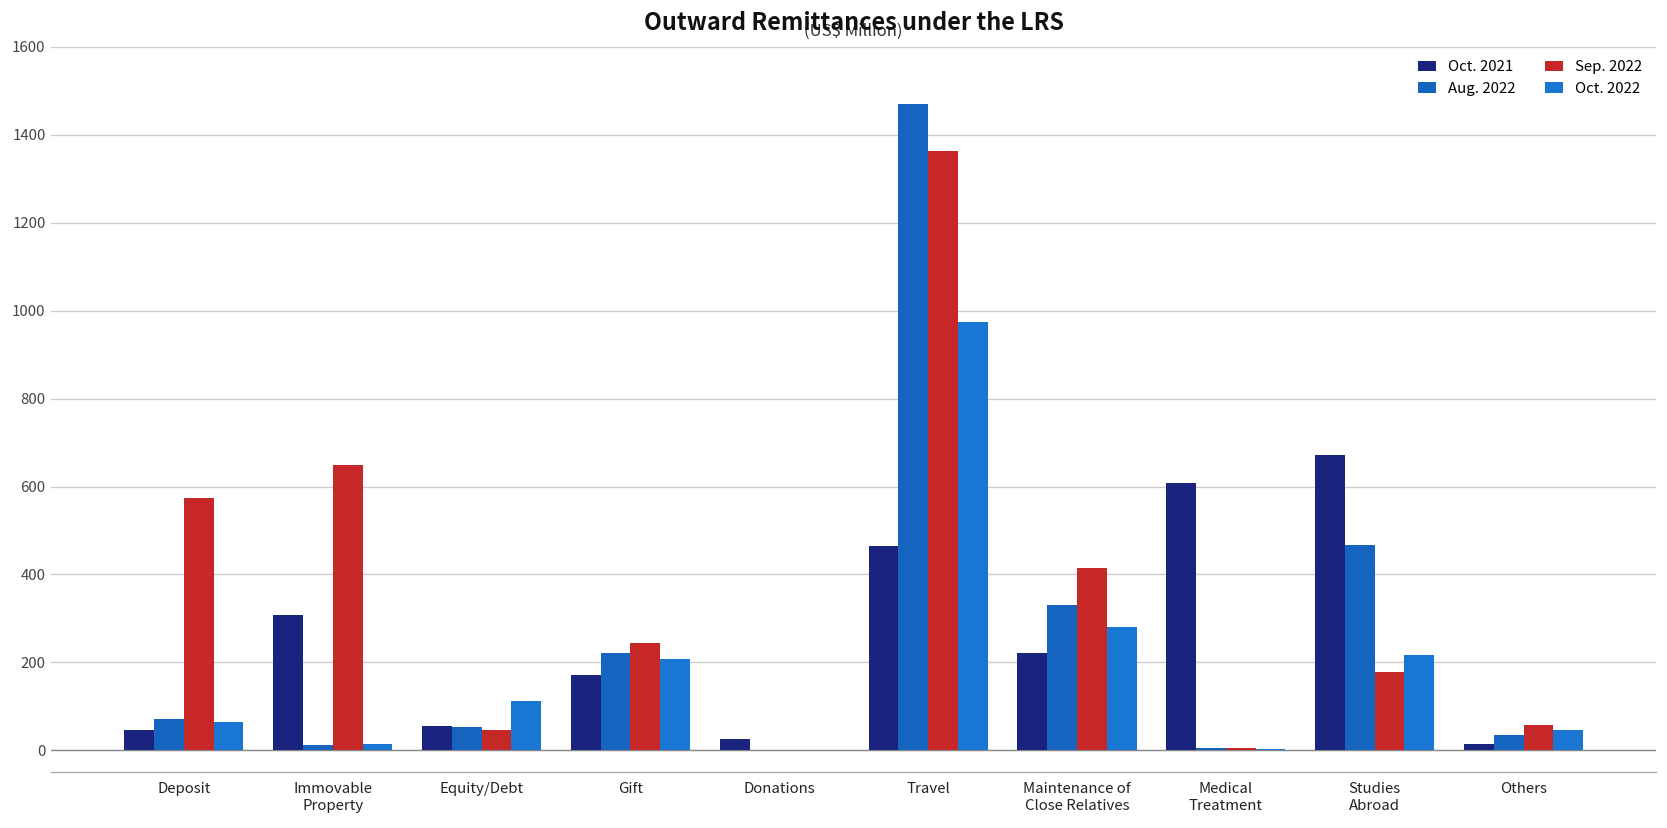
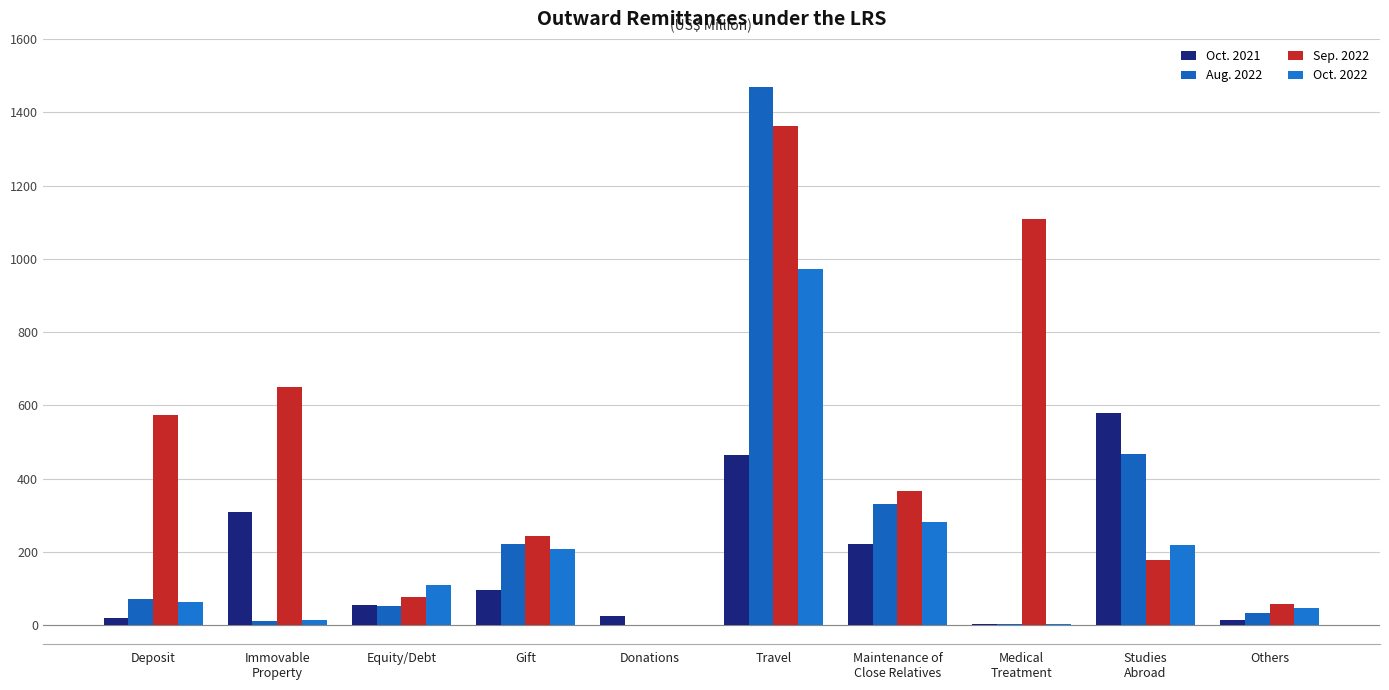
Oct. 2021, Deposit: 50 -> 20
Sep. 2022, Equity/Debt: 50 -> 80
Oct. 2021, Gift: 170 -> 100
Sep. 2022, Maintenance of Close Relatives: 410 -> 370
Oct. 2021, Medical Treatment: 610 -> 0
Sep. 2022, Medical Treatment: 0 -> 1110
Oct. 2021, Studies Abroad: 670 -> 580
